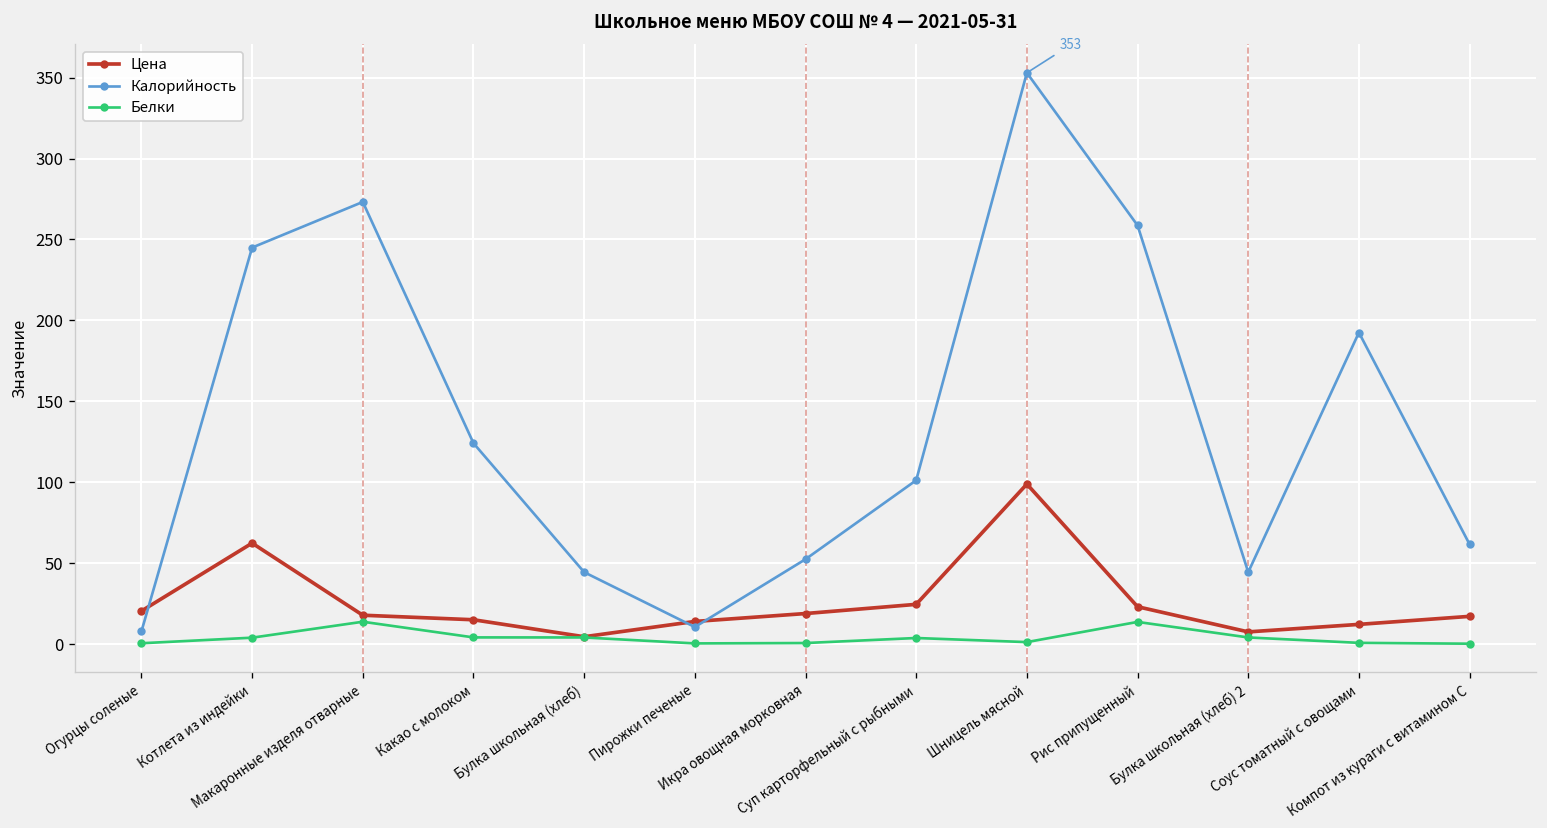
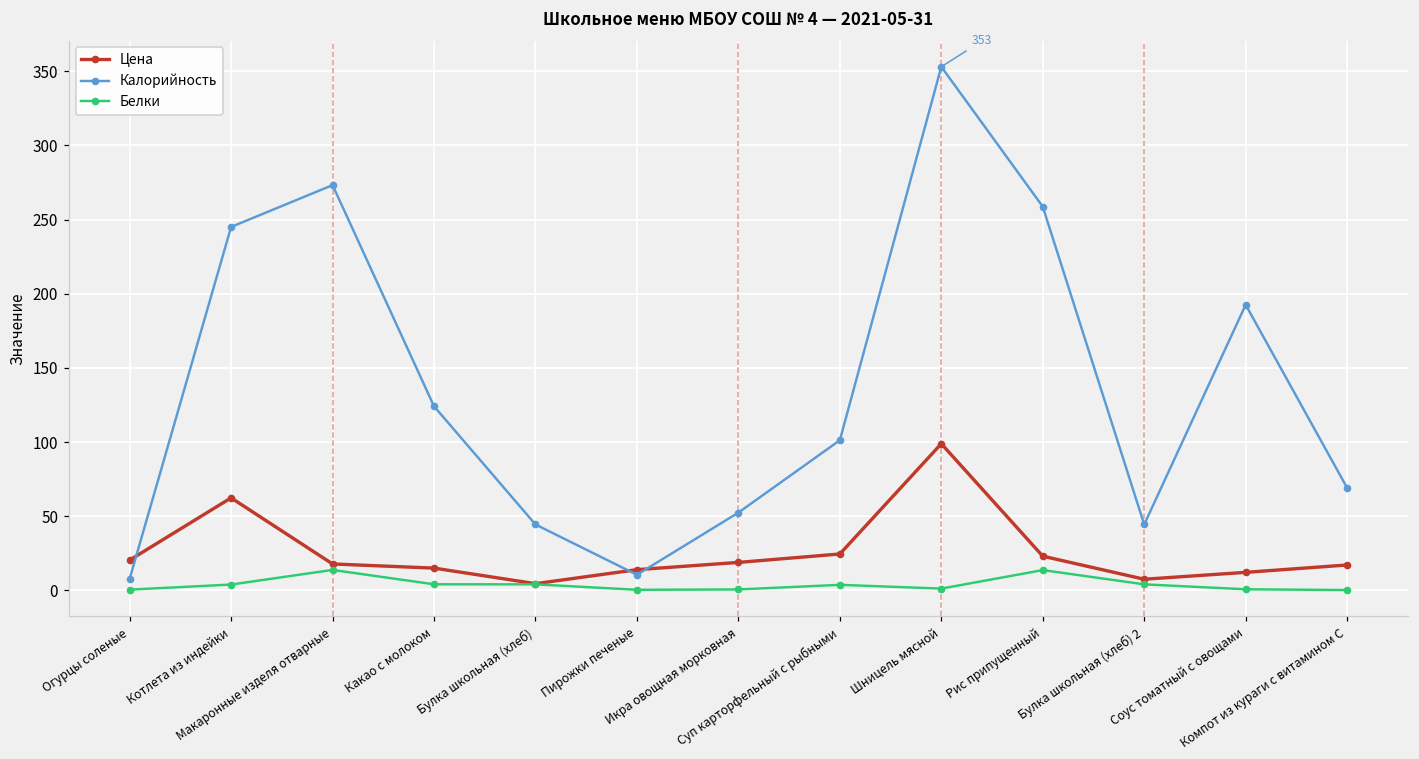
Калорийность, Компот из кураги с витамином С: 62 -> 69
